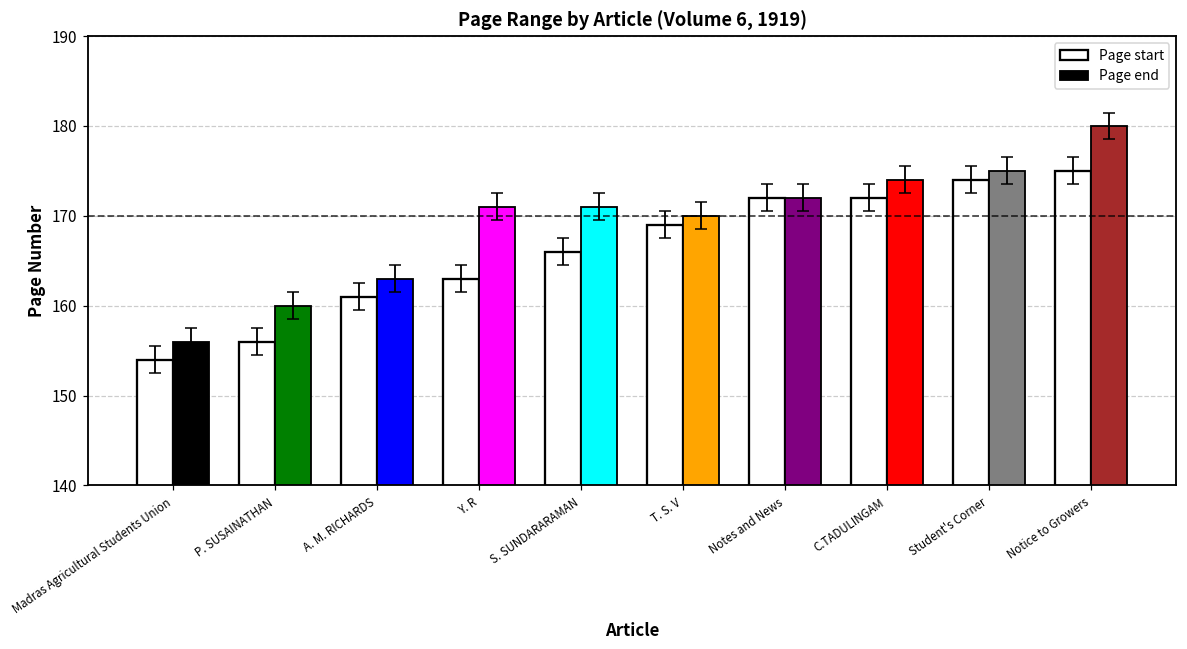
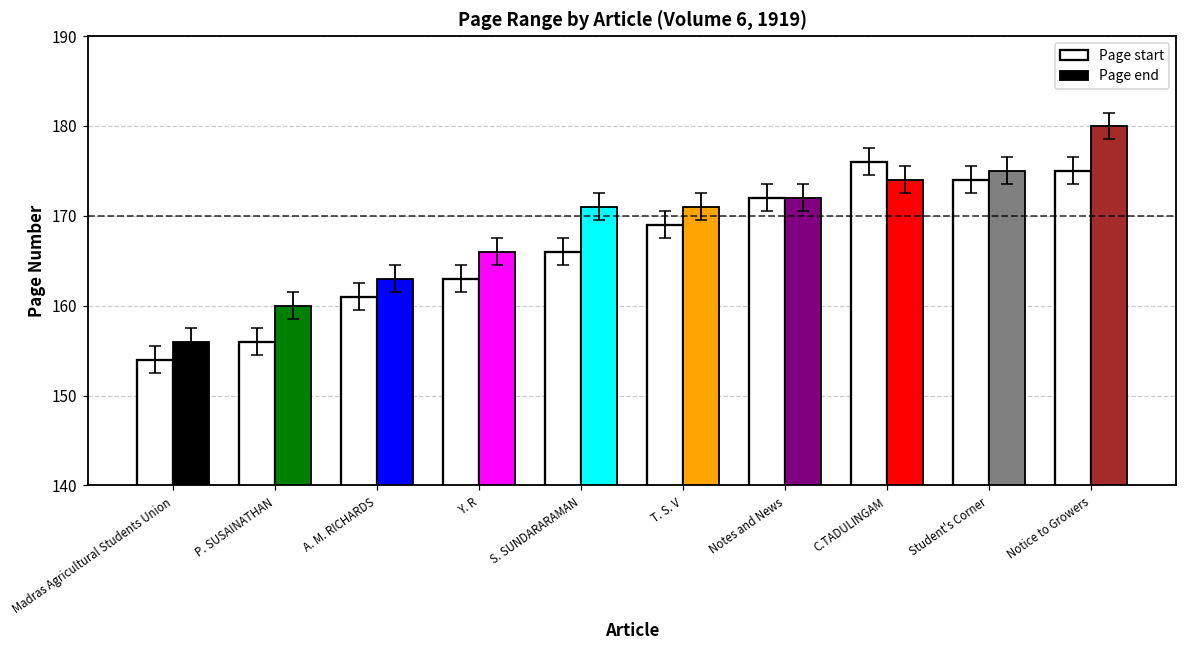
Page end, Y. R: 171 -> 166
Page end, T. S. V: 170 -> 171
Page start, C.TADULINGAM: 172 -> 176
